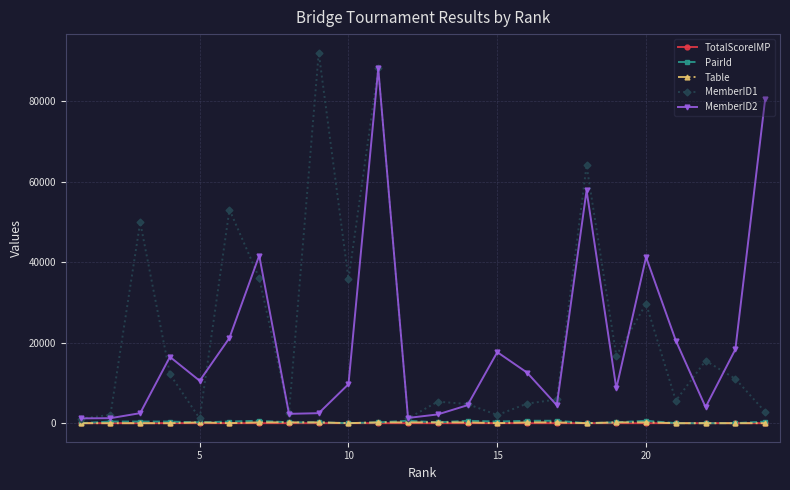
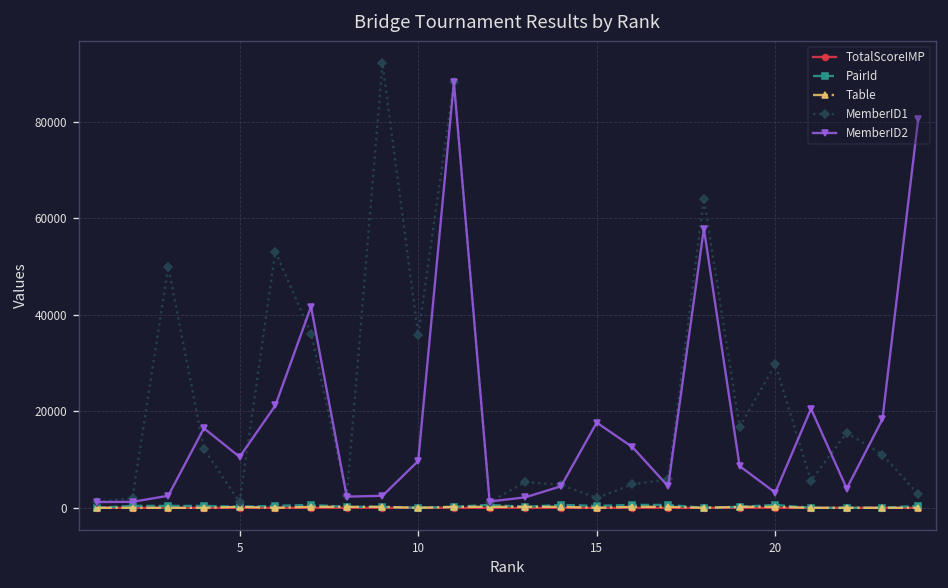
MemberID2, 20: 41000 -> 3000
